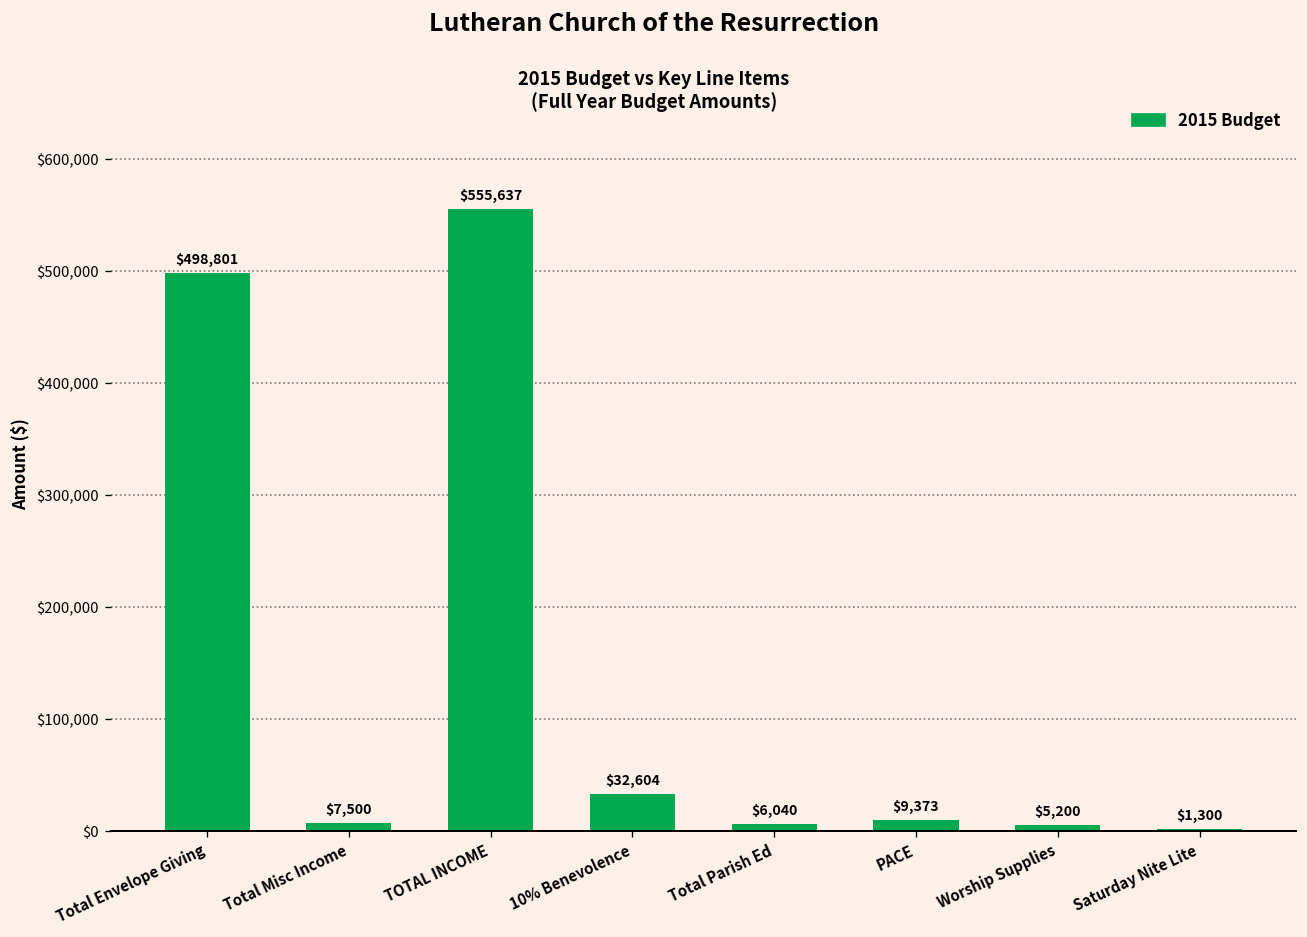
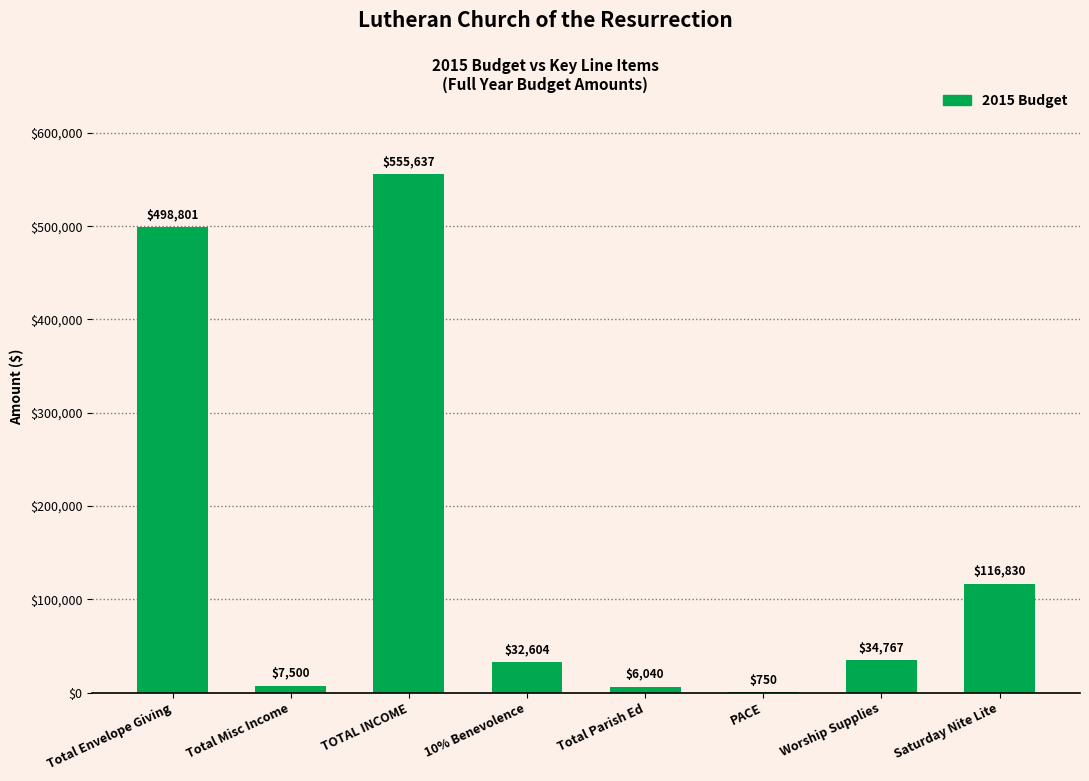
PACE: $9,373 -> $750
Worship Supplies: $5,200 -> $34,767
Saturday Nite Lite: $1,300 -> $116,830
